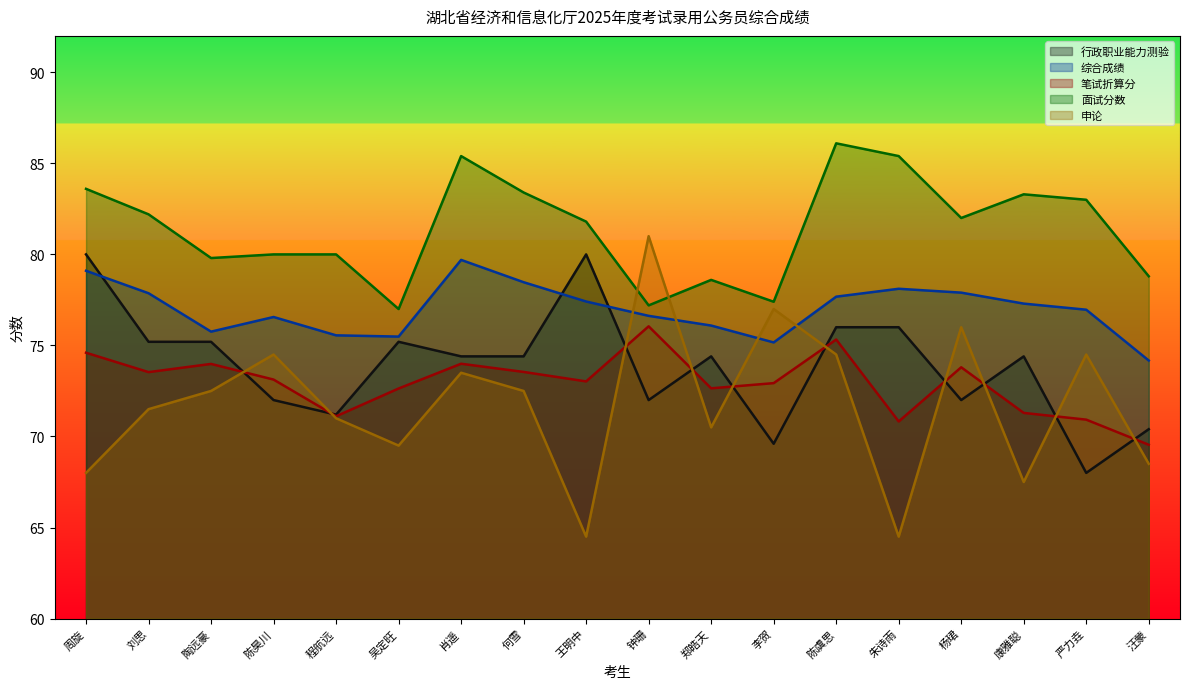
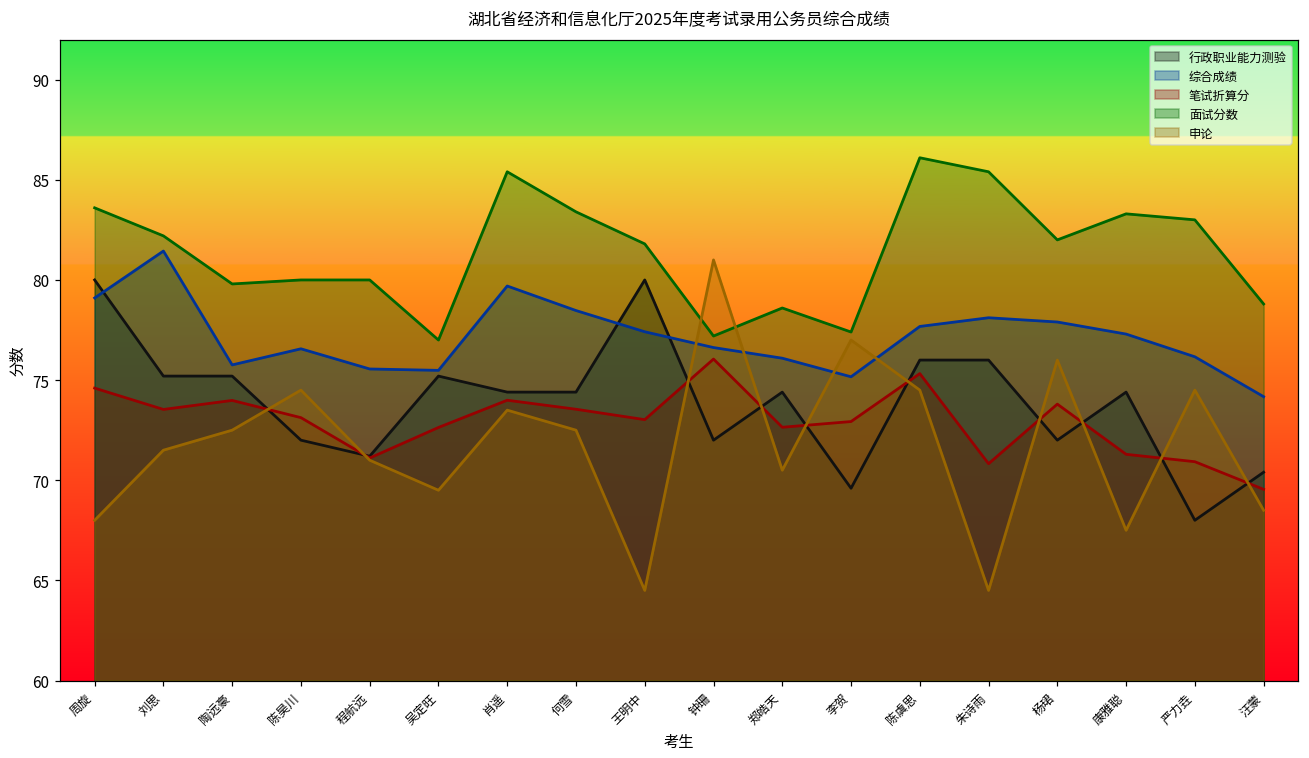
综合成绩, 刘思: 77.9 -> 81.4
综合成绩, 严力垚: 77.0 -> 76.2
